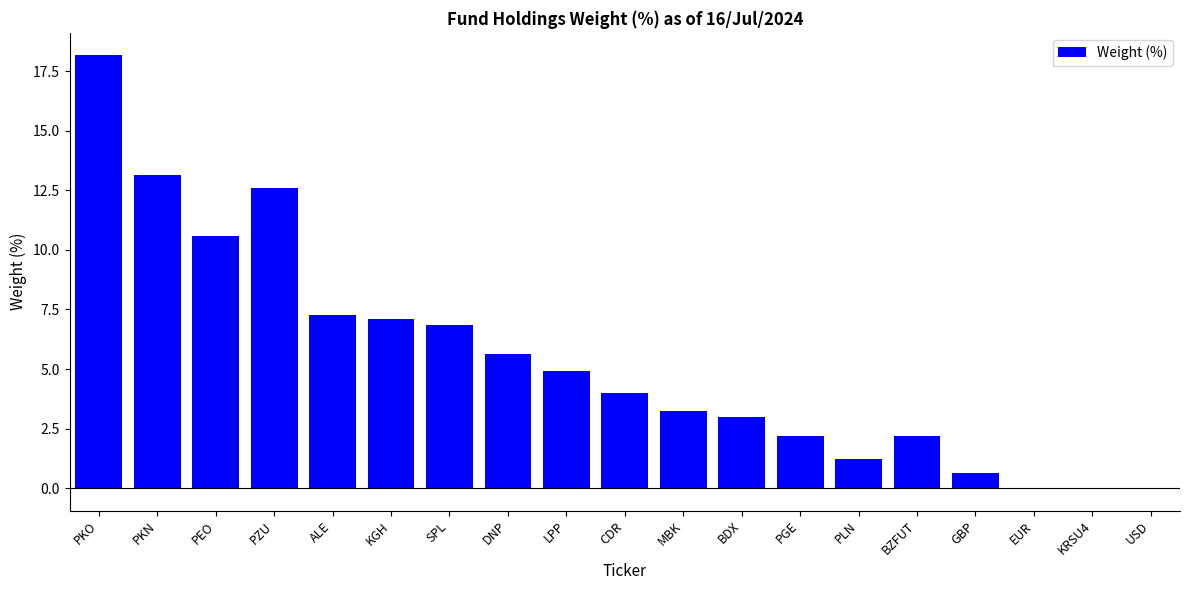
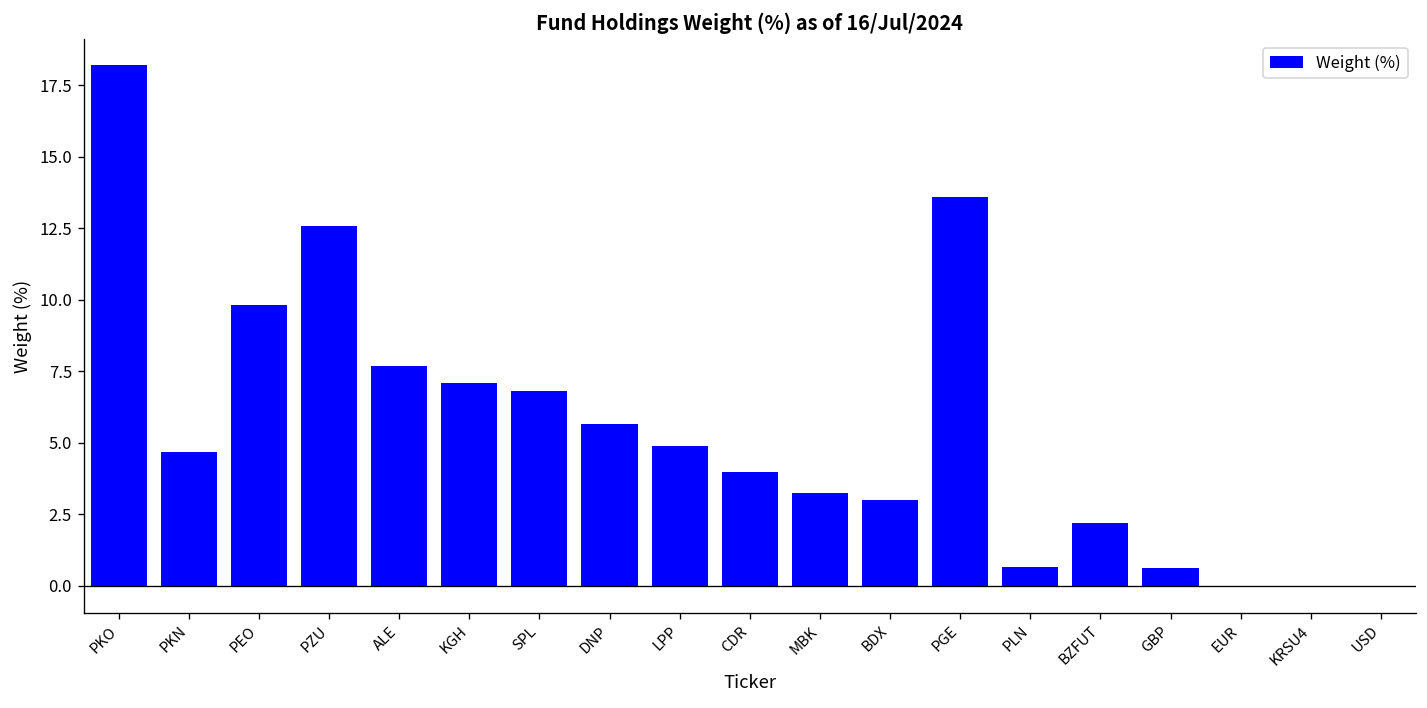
PKN: 13.2 -> 4.7
PEO: 10.6 -> 9.8
ALE: 7.3 -> 7.7
PGE: 2.2 -> 13.6
PLN: 1.2 -> 0.7
